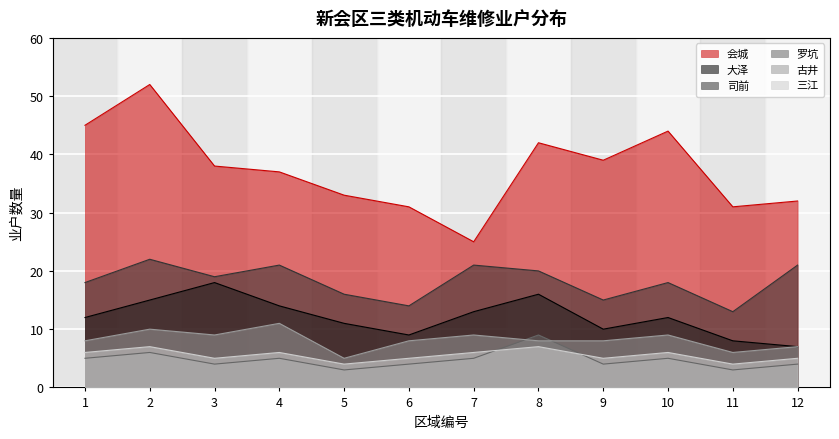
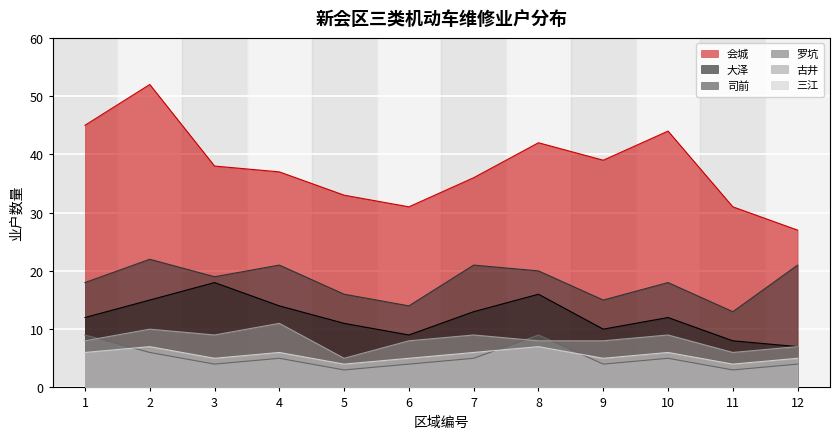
罗坑, 1: 5 -> 9
会城, 7: 25 -> 36
会城, 12: 32 -> 27
